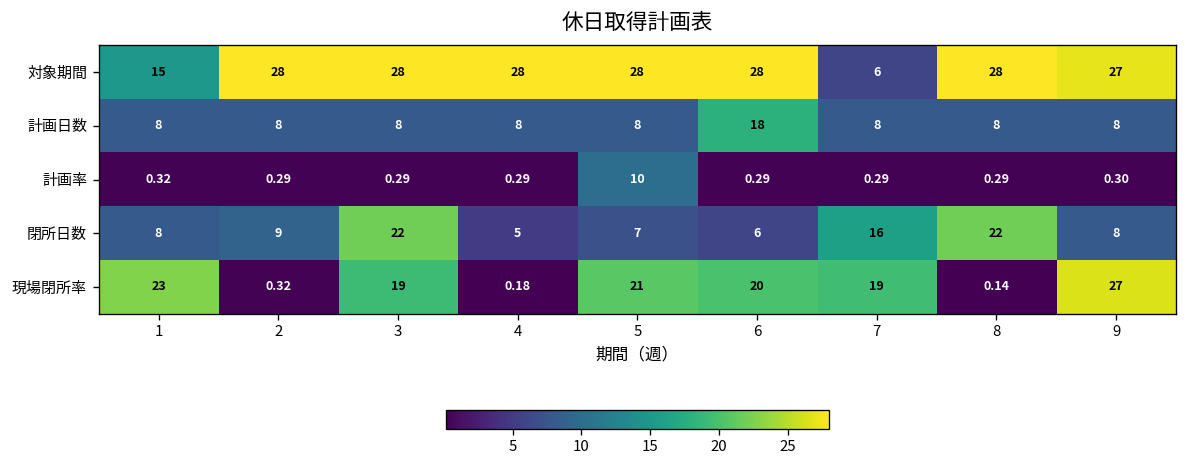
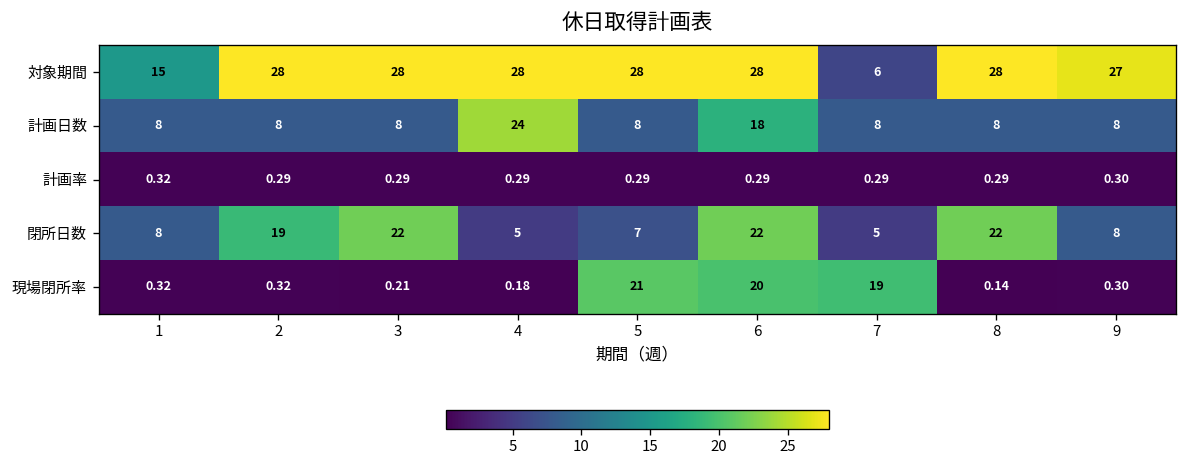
計画日数, 4: 8 -> 24
計画率, 5: 10 -> 0.29
閉所日数, 2: 9 -> 19
閉所日数, 6: 6 -> 22
閉所日数, 7: 16 -> 5
現場閉所率, 1: 23 -> 0.32
現場閉所率, 3: 19 -> 0.21
現場閉所率, 9: 27 -> 0.30
